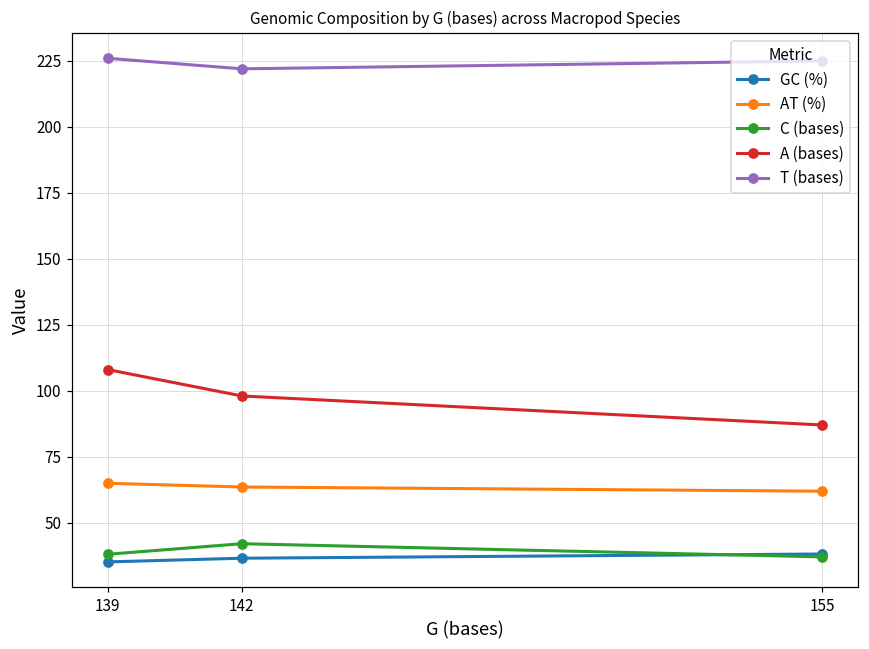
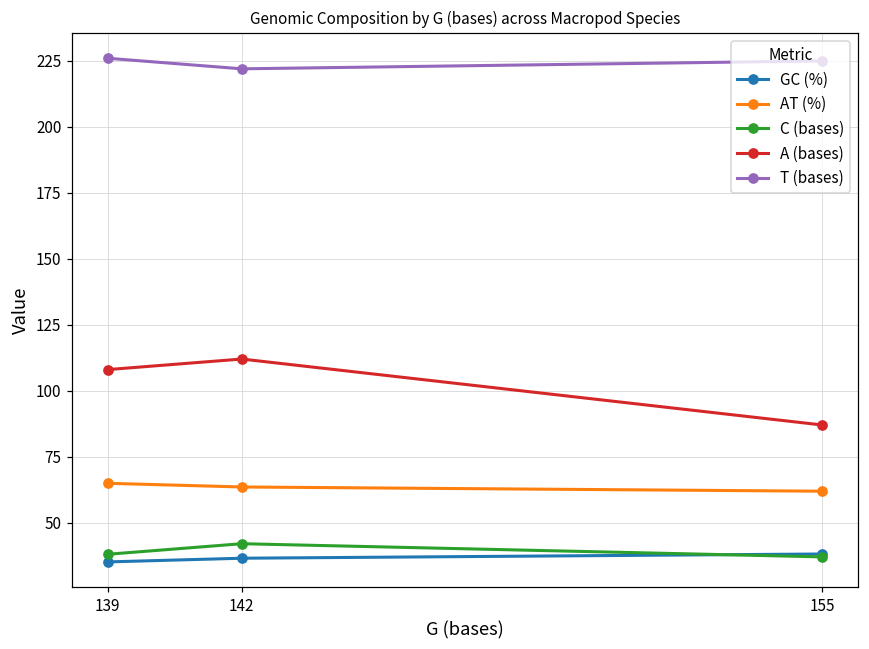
A (bases), 142: 98 -> 112
